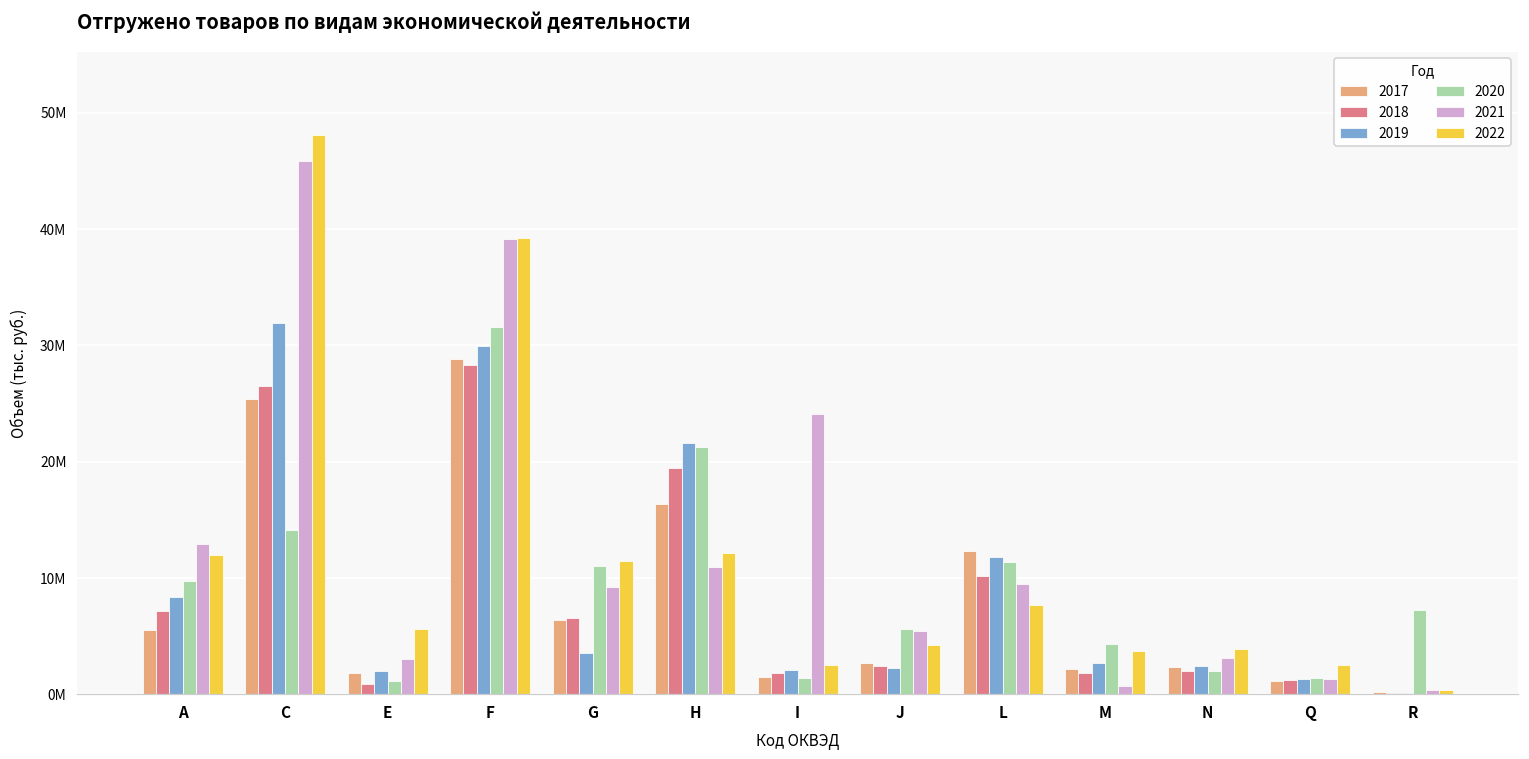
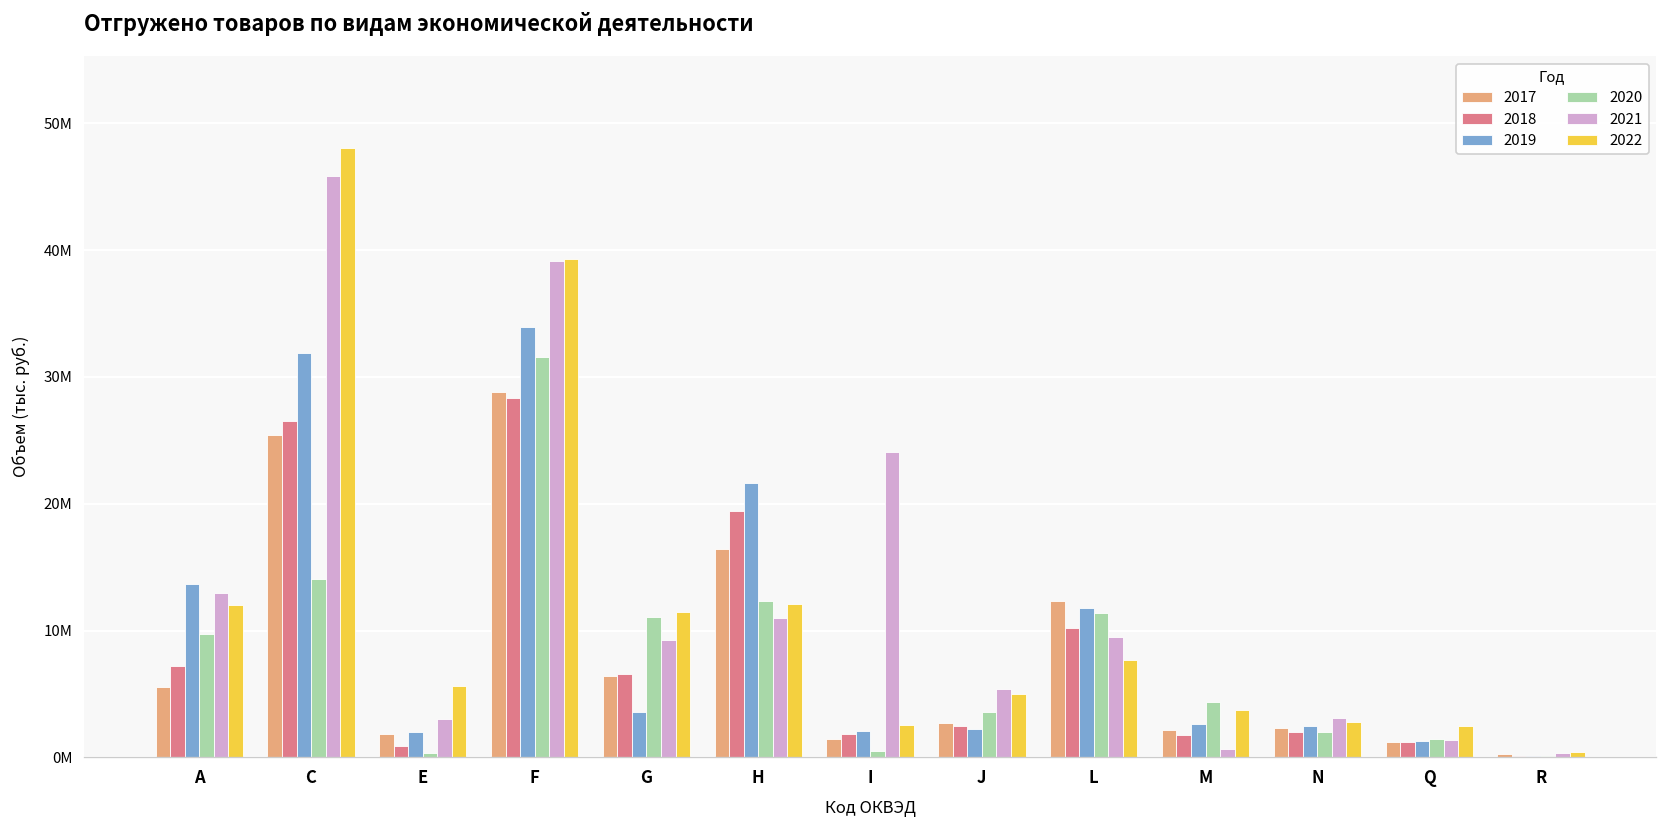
2019, A: 8300000 -> 13700000
2020, E: 1200000 -> 400000
2019, F: 30000000 -> 33900000
2020, H: 21300000 -> 12400000
2020, I: 1400000 -> 500000
2020, J: 5600000 -> 3600000
2022, J: 4200000 -> 5000000
2022, N: 3900000 -> 2800000
2020, R: 7300000 -> 100000
